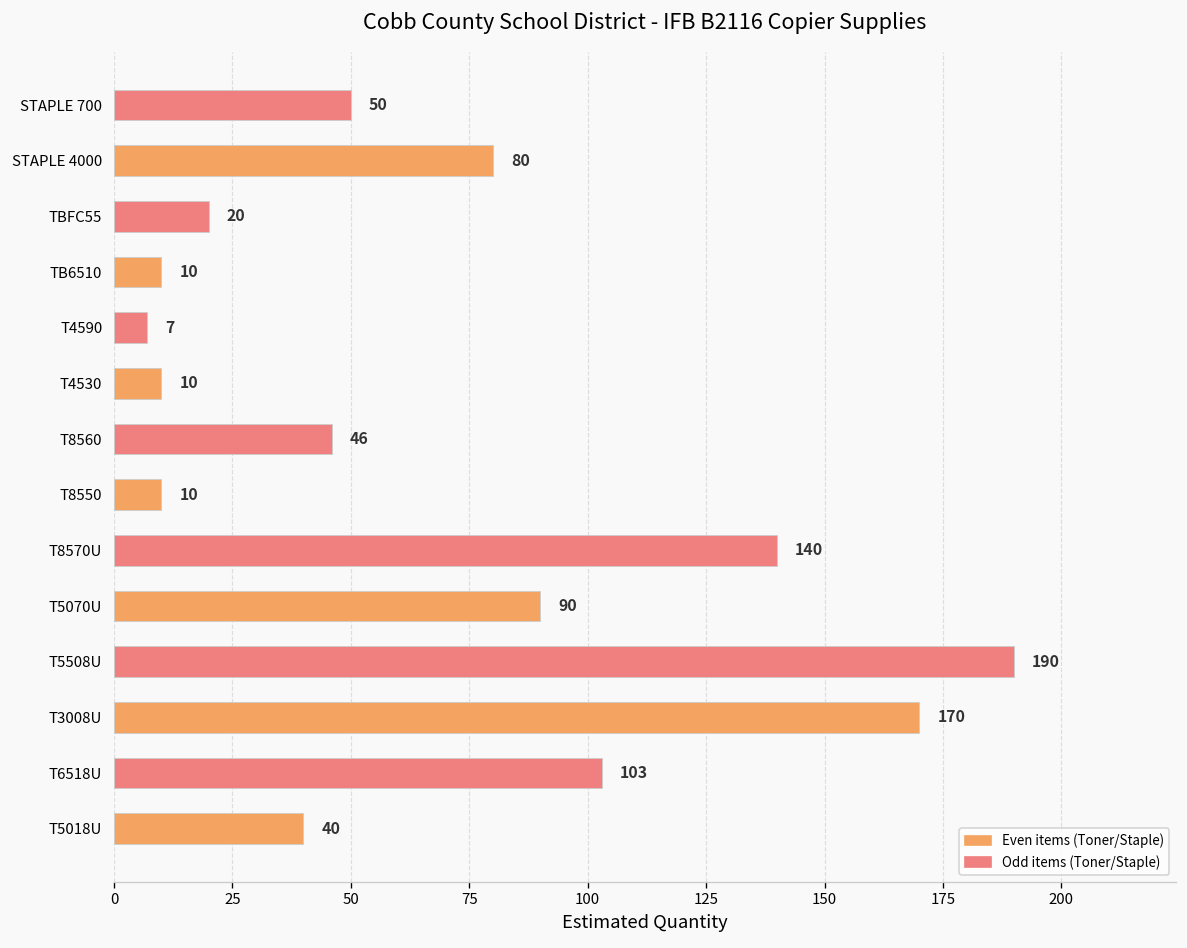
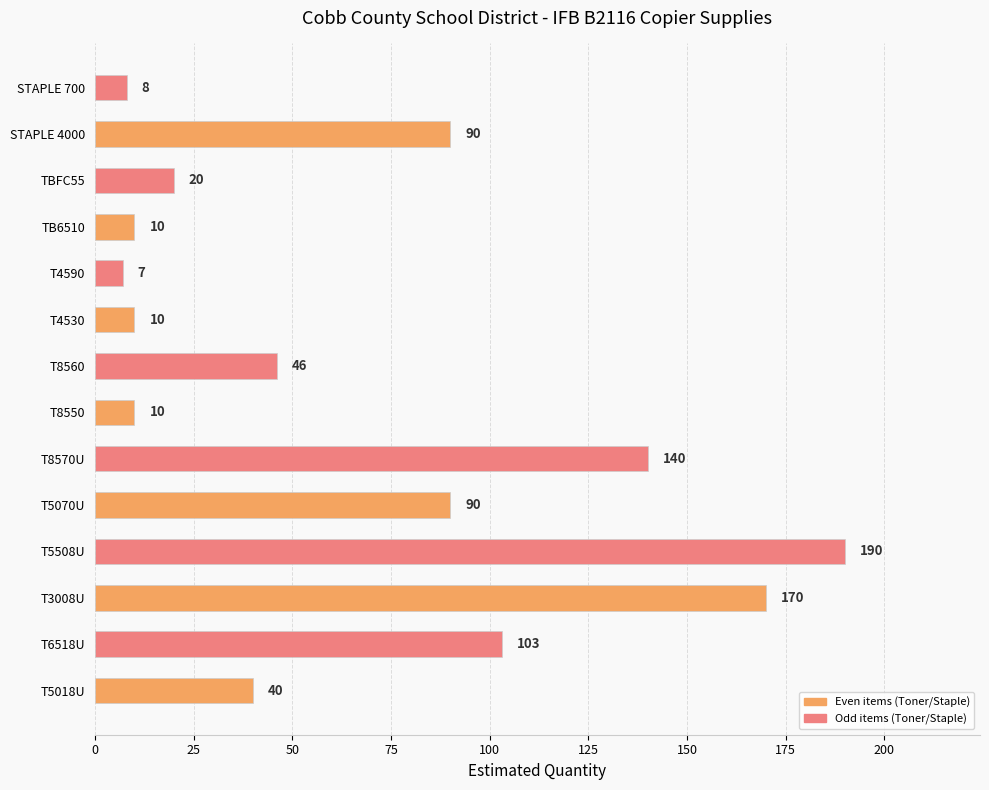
STAPLE 700: 50 -> 8
STAPLE 4000: 80 -> 90
